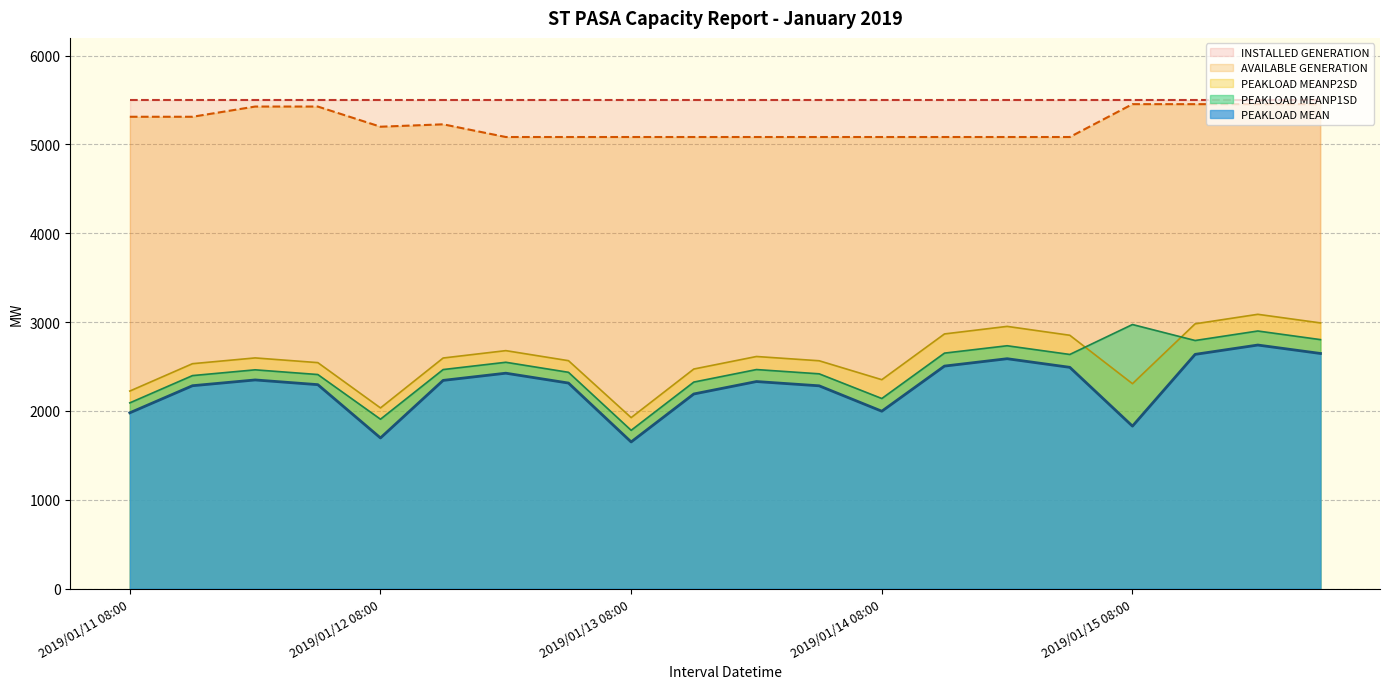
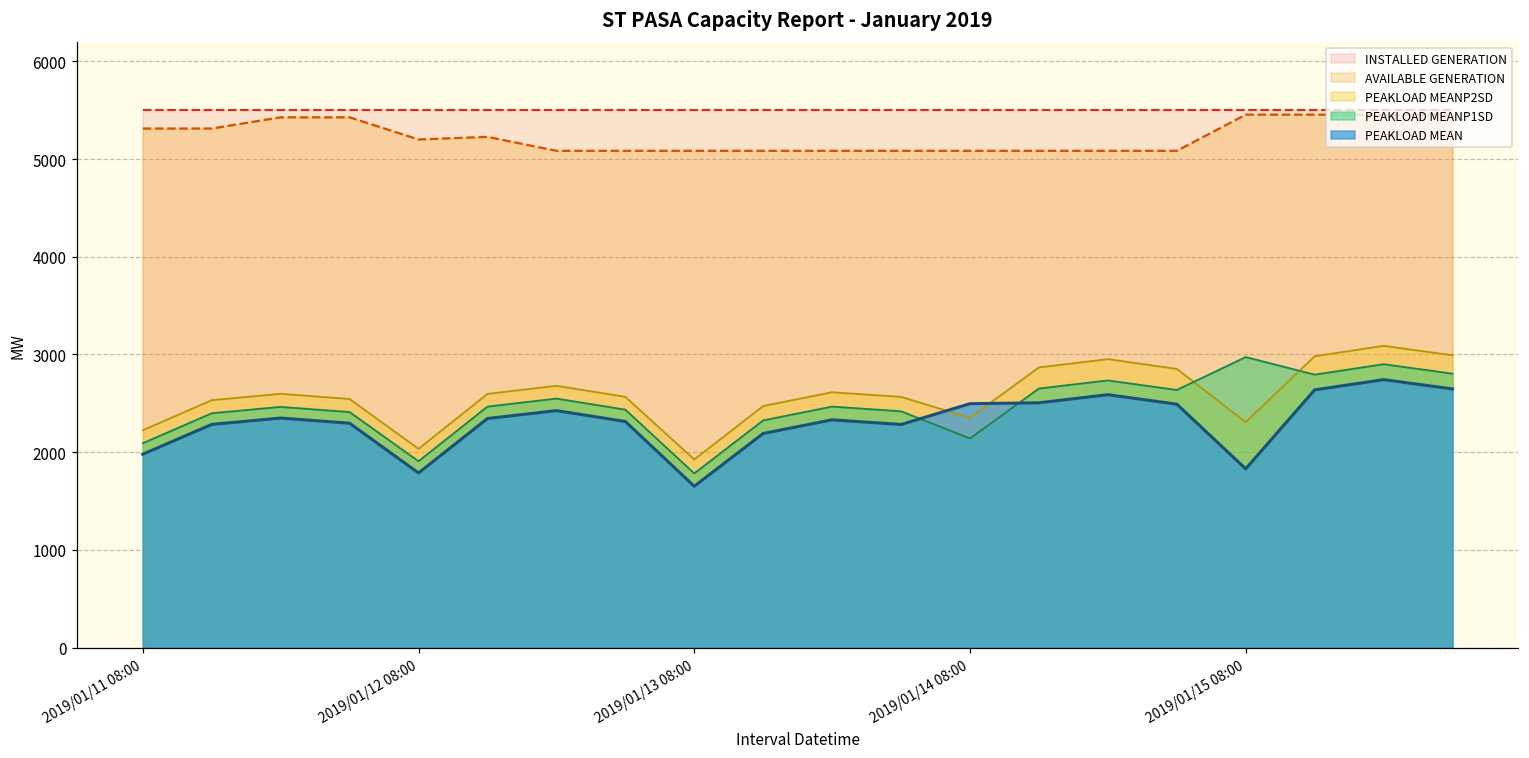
PEAKLOAD MEAN, 2019/01/12 08:00: 1700 -> 1800
PEAKLOAD MEAN, 2019/01/14 08:00: 2000 -> 2500
